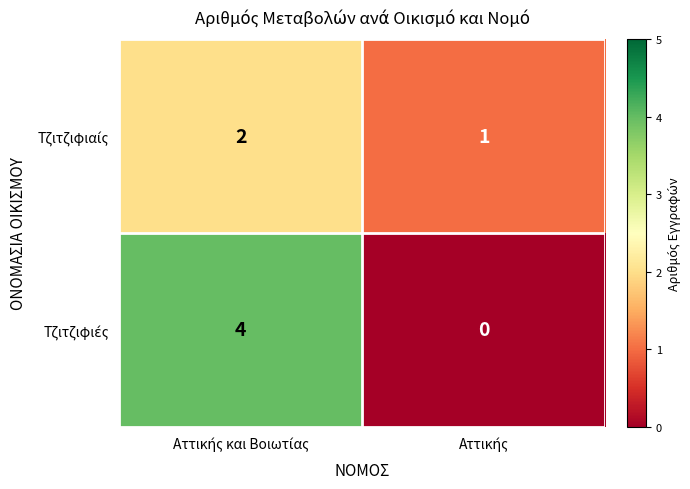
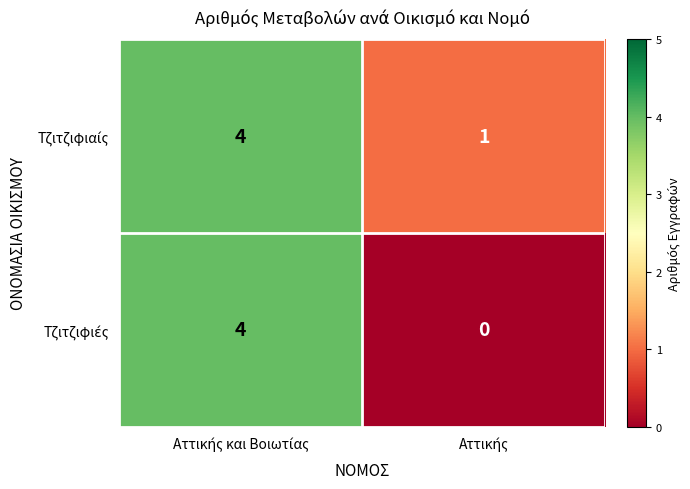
Τζιτζιφιαίς, Αττικής και Βοιωτίας: 2 -> 4
